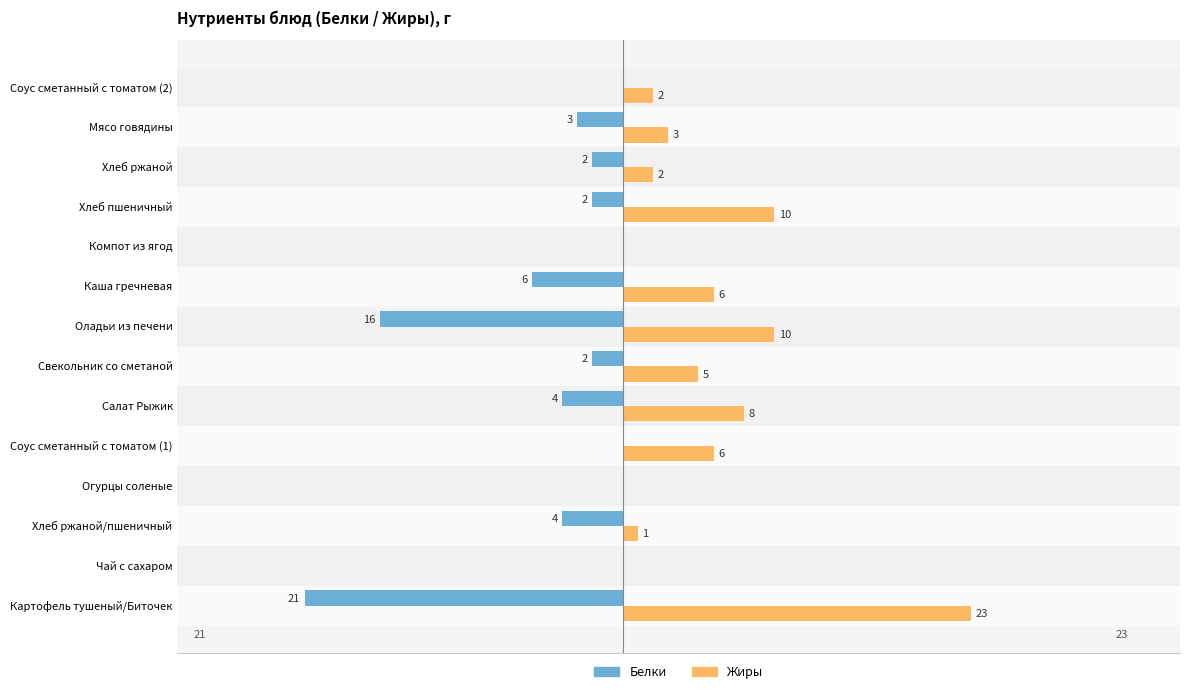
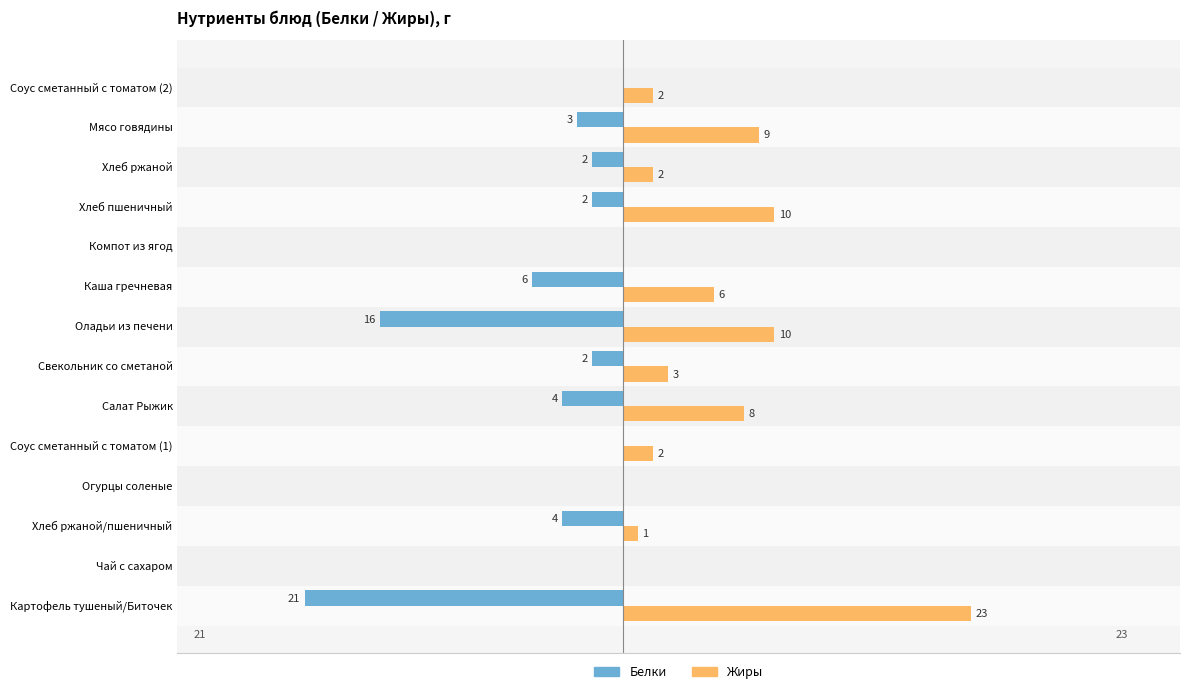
Жиры, Мясо говядины: 3 -> 9
Жиры, Свекольник со сметаной: 5 -> 3
Жиры, Соус сметанный с томатом (1): 6 -> 2
